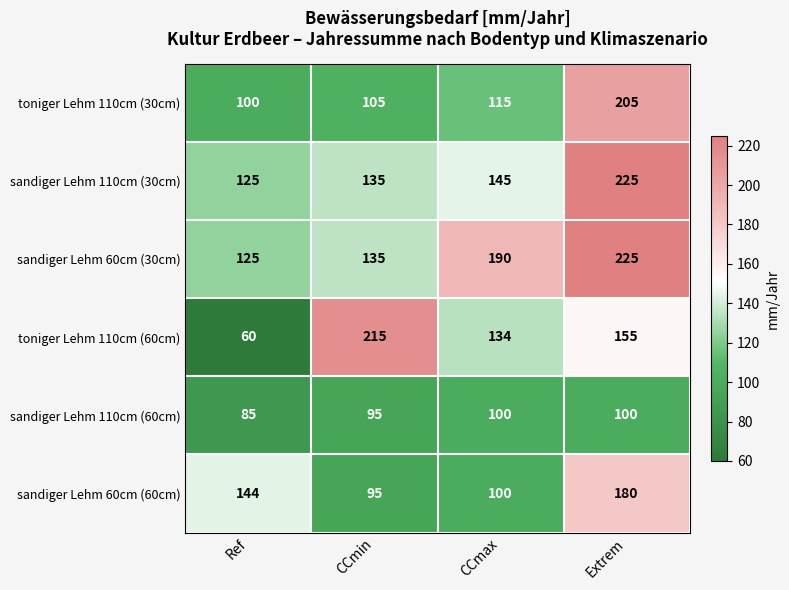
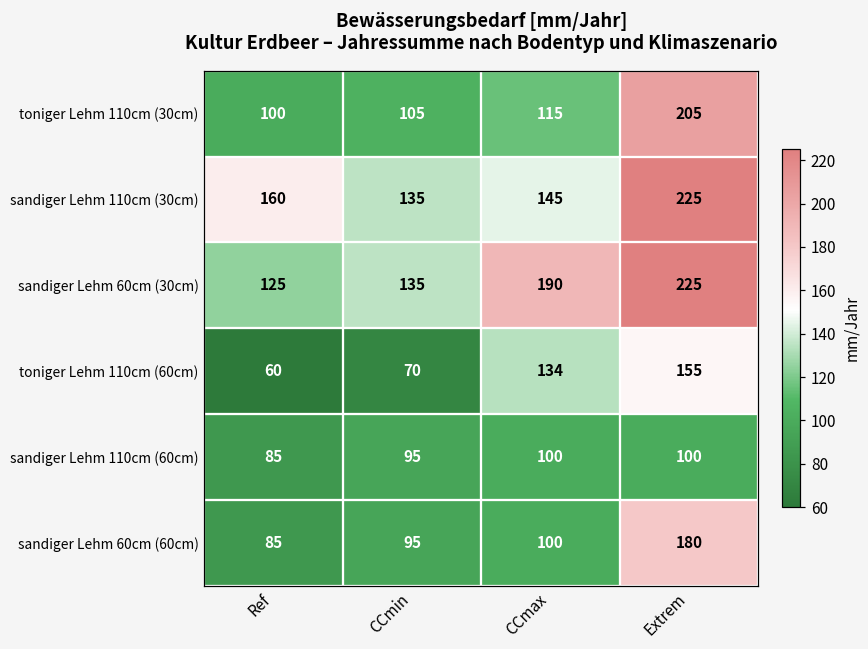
sandiger Lehm 110cm (30cm), Ref: 125 -> 160
toniger Lehm 110cm (60cm), CCmin: 215 -> 70
sandiger Lehm 60cm (60cm), Ref: 144 -> 85
